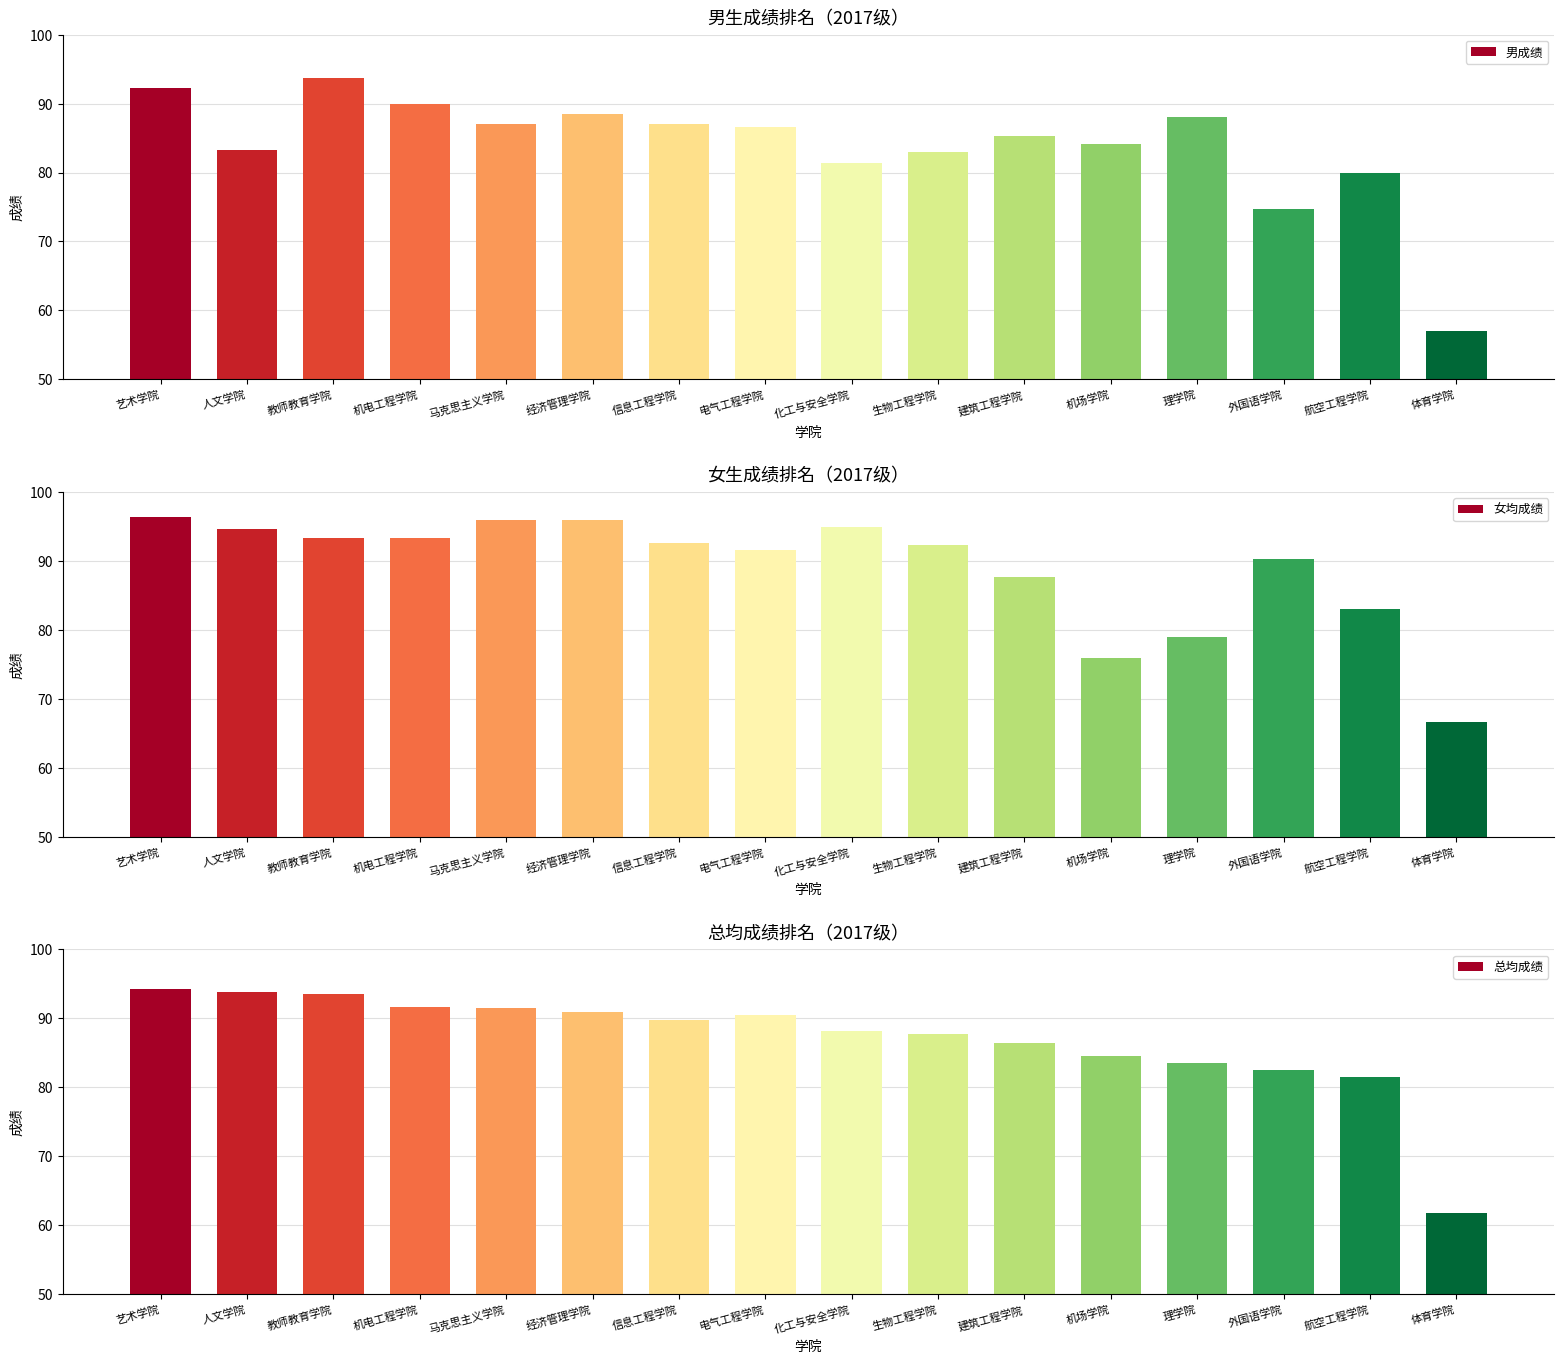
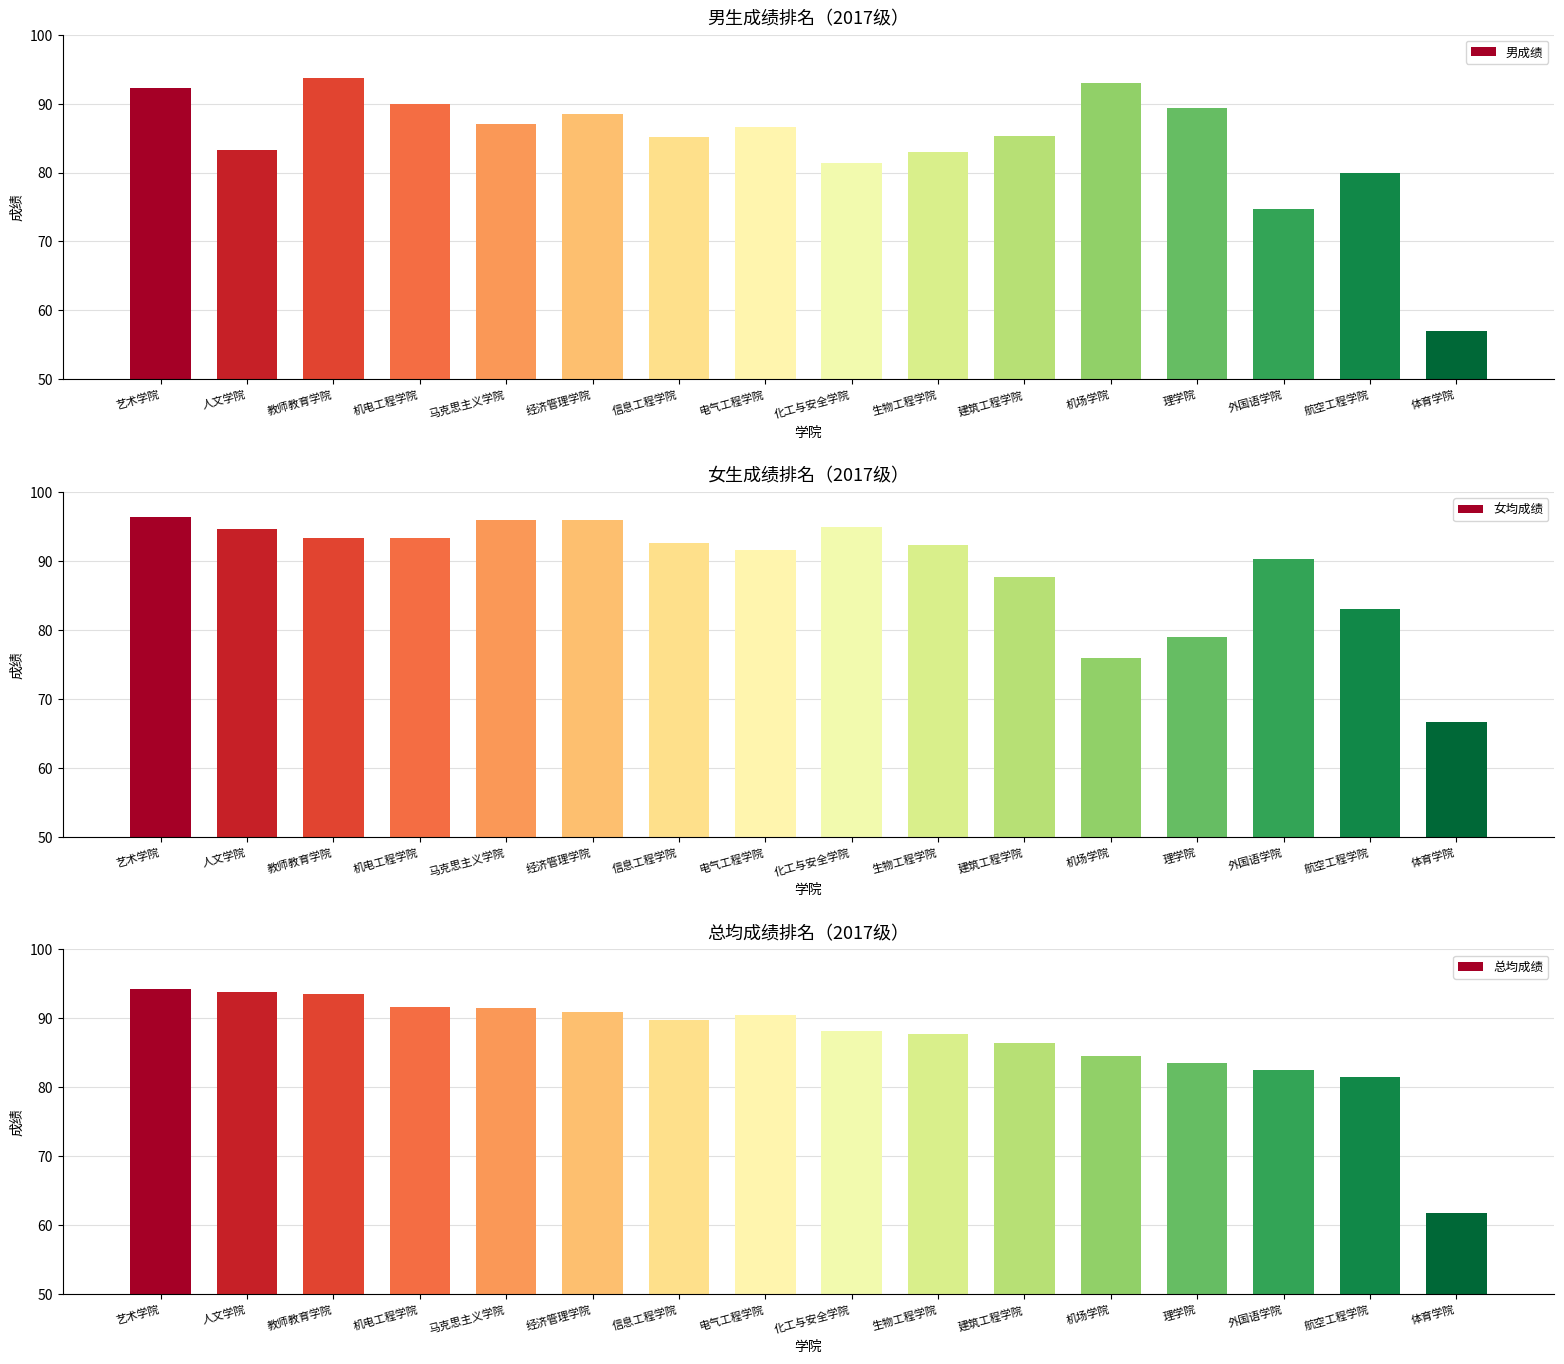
男生成绩排名（2017级）, 信息工程学院: 87 -> 85
男生成绩排名（2017级）, 机场学院: 84 -> 93
男生成绩排名（2017级）, 理学院: 88 -> 89
